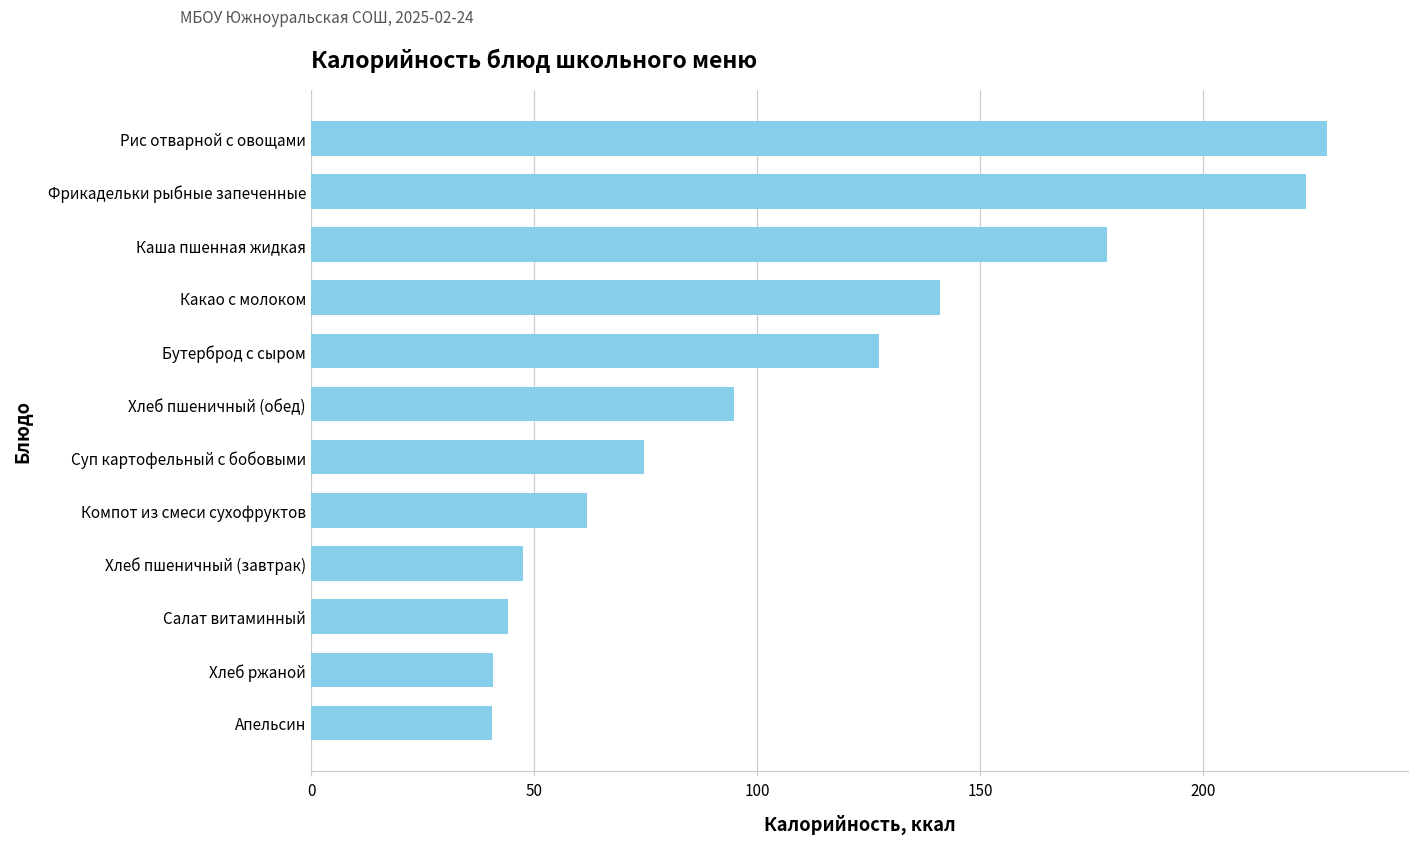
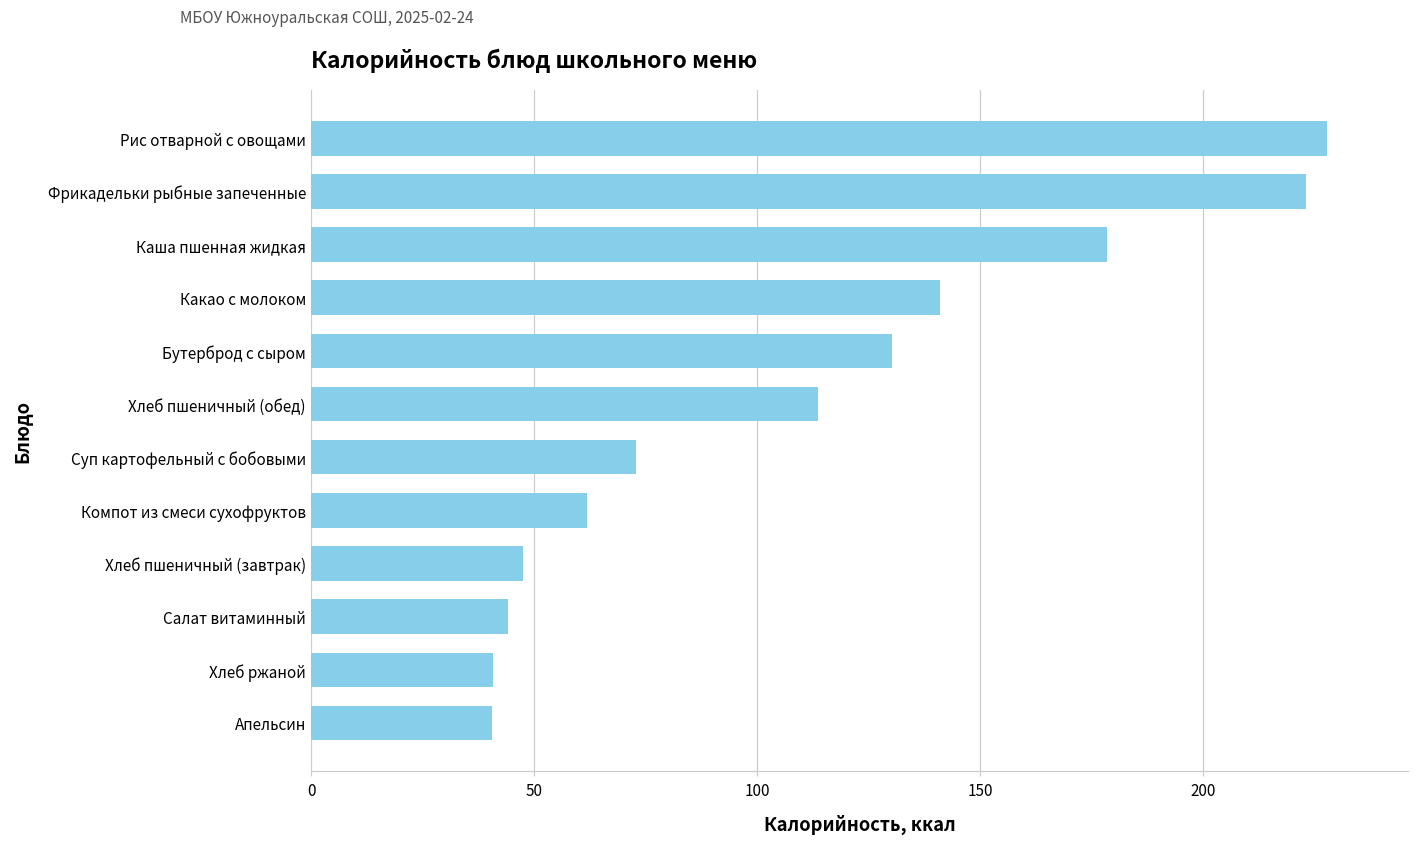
Бутерброд с сыром: 127 -> 130
Хлеб пшеничный (обед): 95 -> 114
Суп картофельный с бобовыми: 75 -> 73
